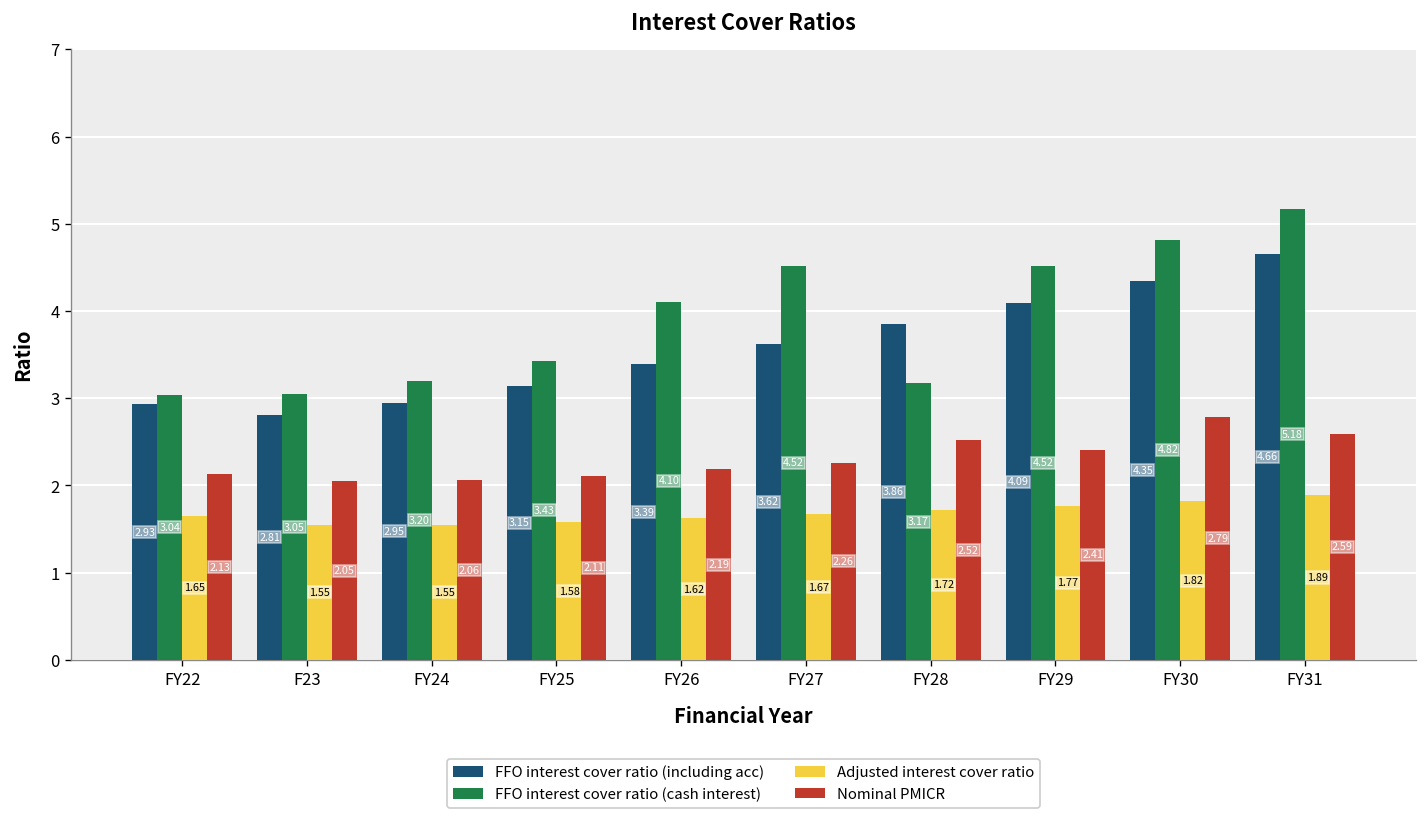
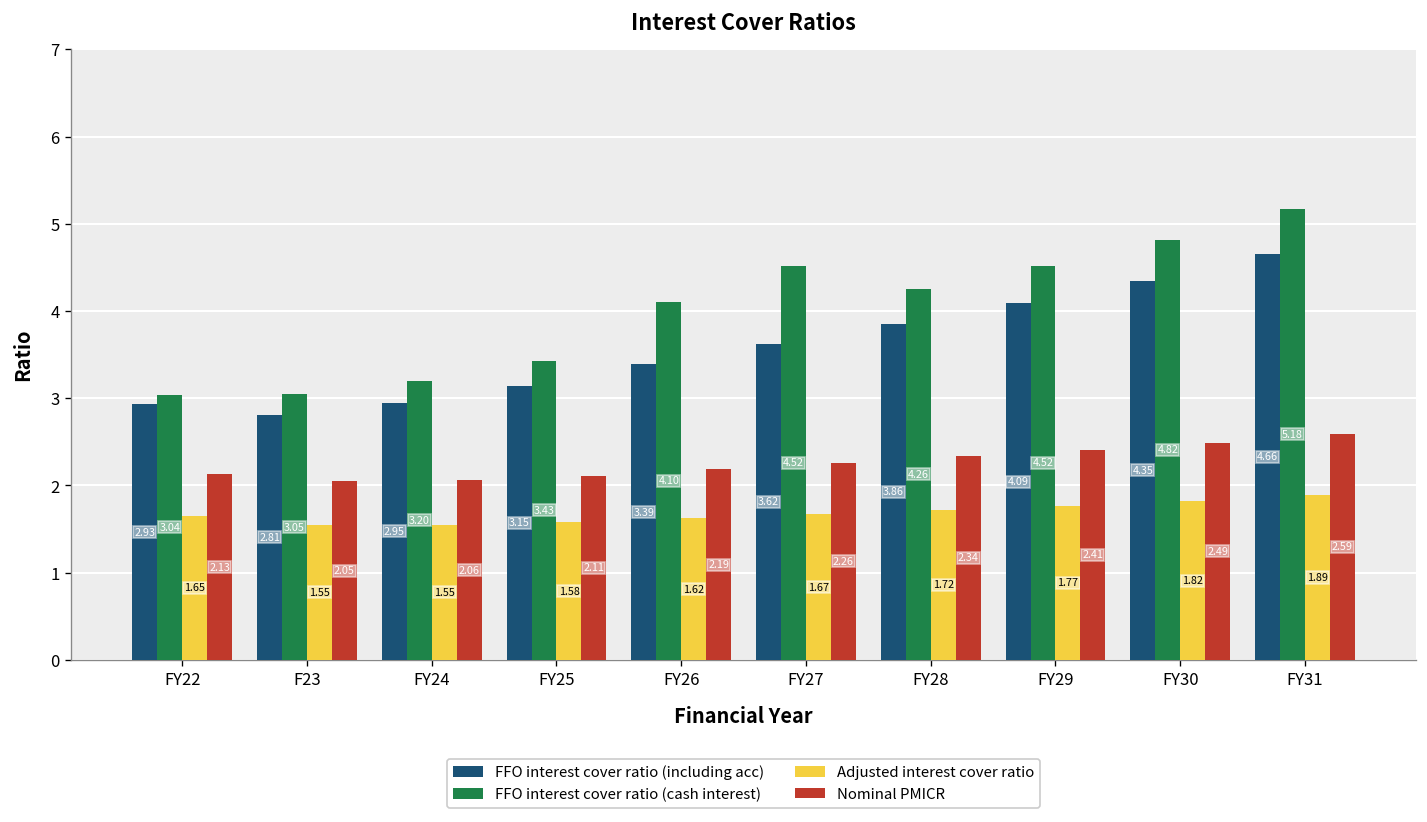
FFO interest cover ratio (cash interest), FY28: 3.17 -> 4.26
Nominal PMICR, FY28: 2.52 -> 2.34
Nominal PMICR, FY30: 2.79 -> 2.49
